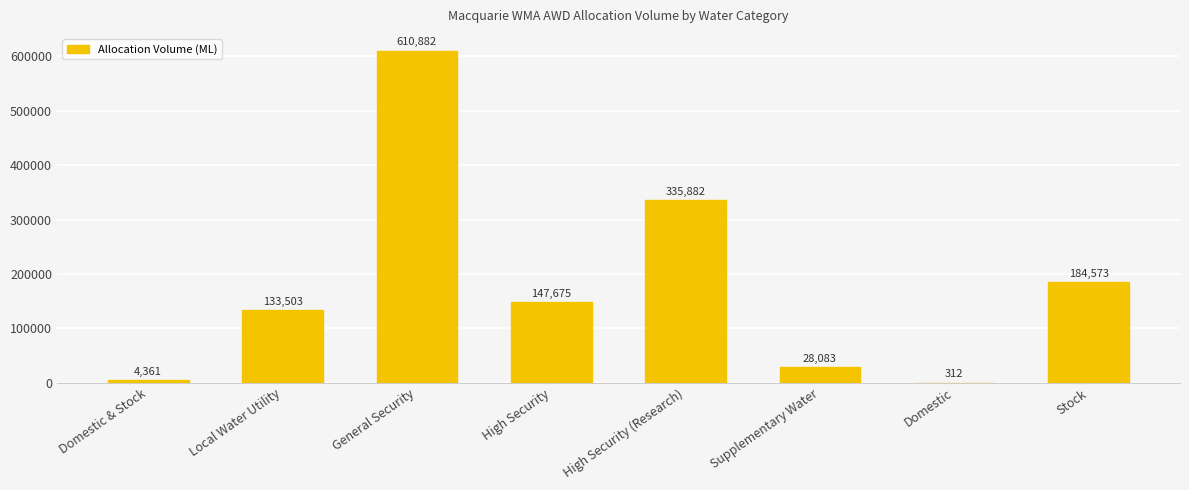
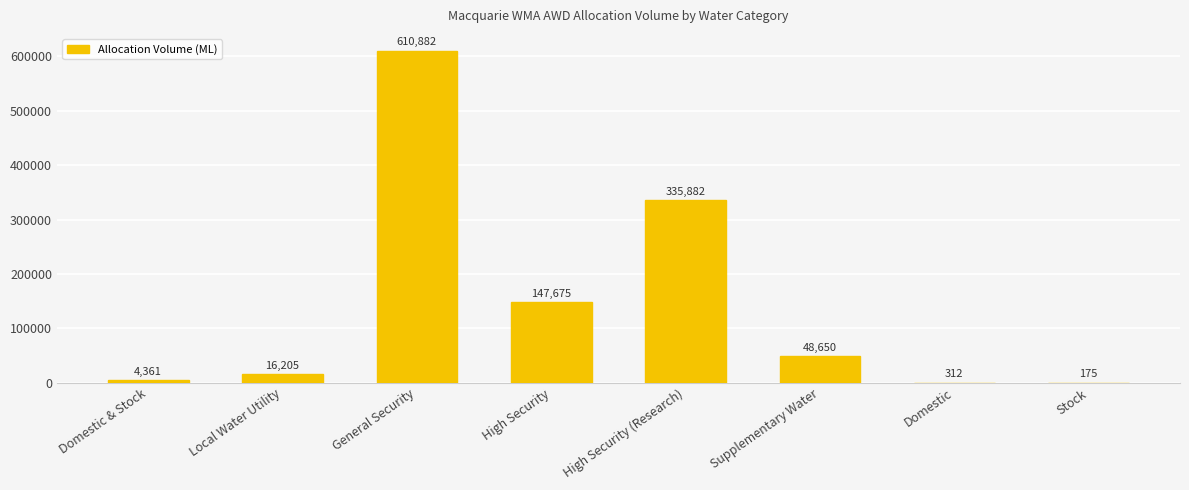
Local Water Utility: 133,503 -> 16,205
Supplementary Water: 28,083 -> 48,650
Stock: 184,573 -> 175
